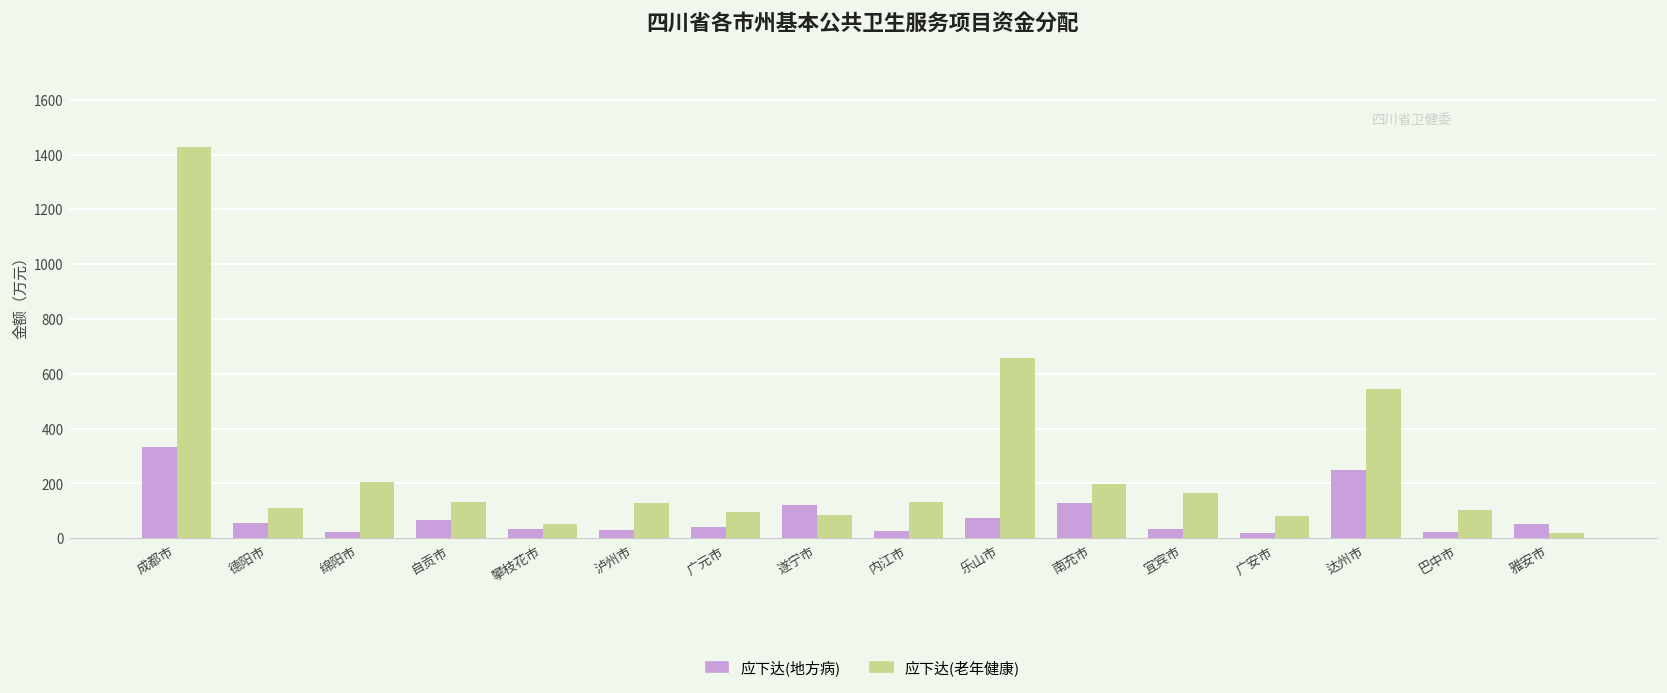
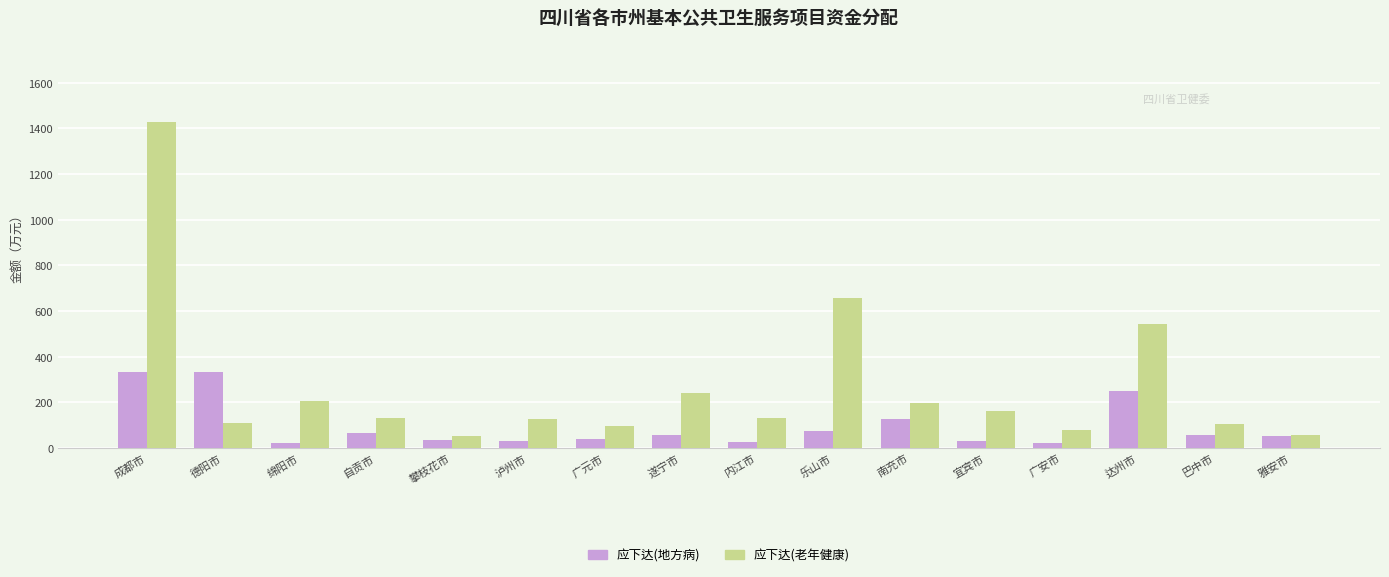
应下达(地方病), 德阳市: 60 -> 330
应下达(地方病), 遂宁市: 120 -> 60
应下达(老年健康), 遂宁市: 80 -> 240
应下达(地方病), 巴中市: 20 -> 60
应下达(老年健康), 雅安市: 20 -> 60
